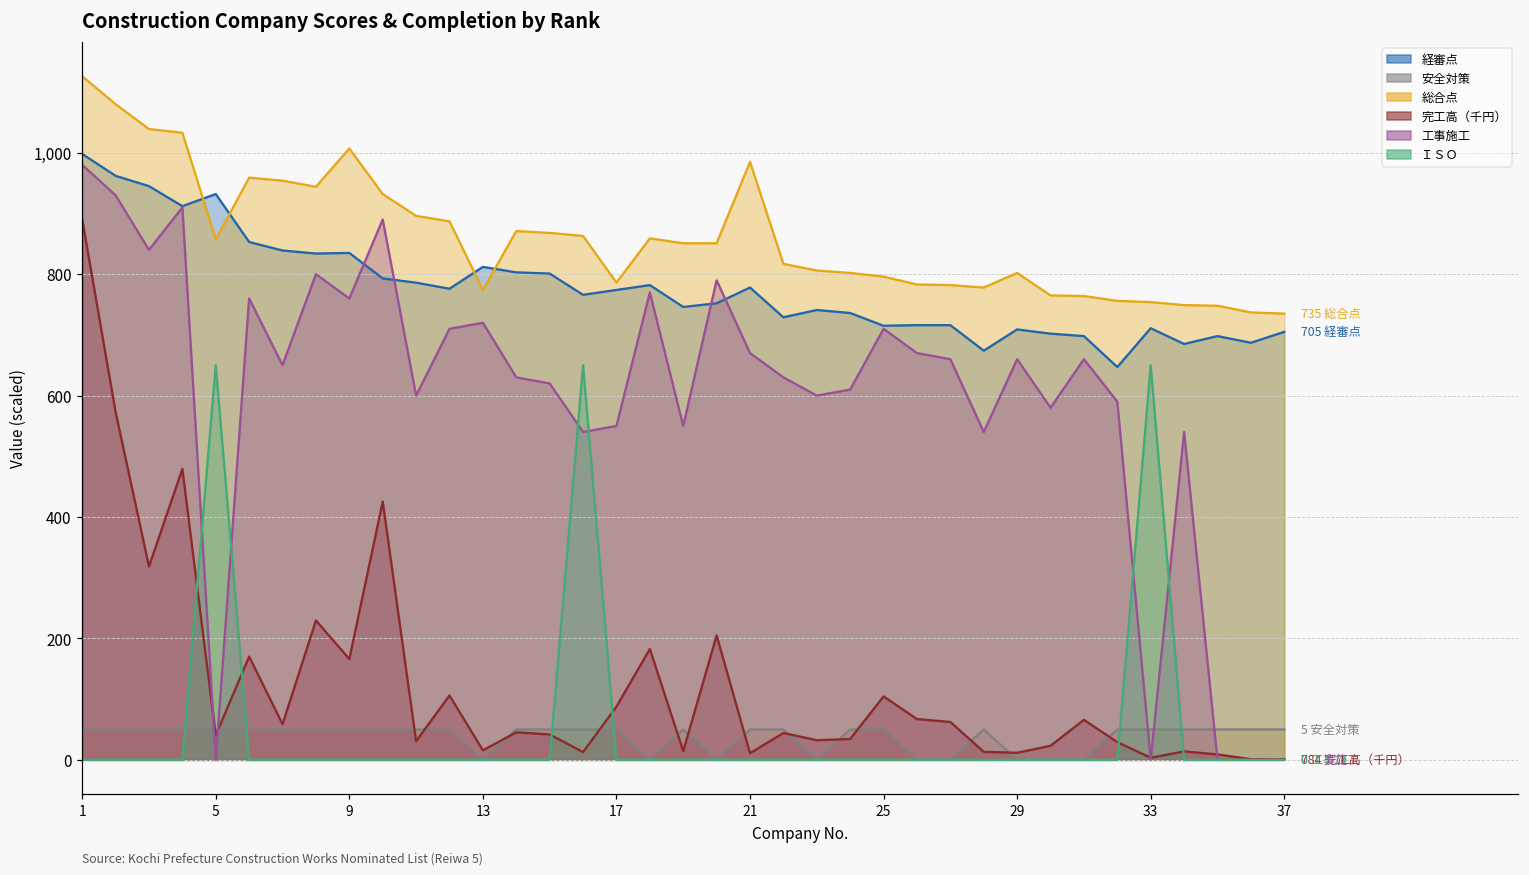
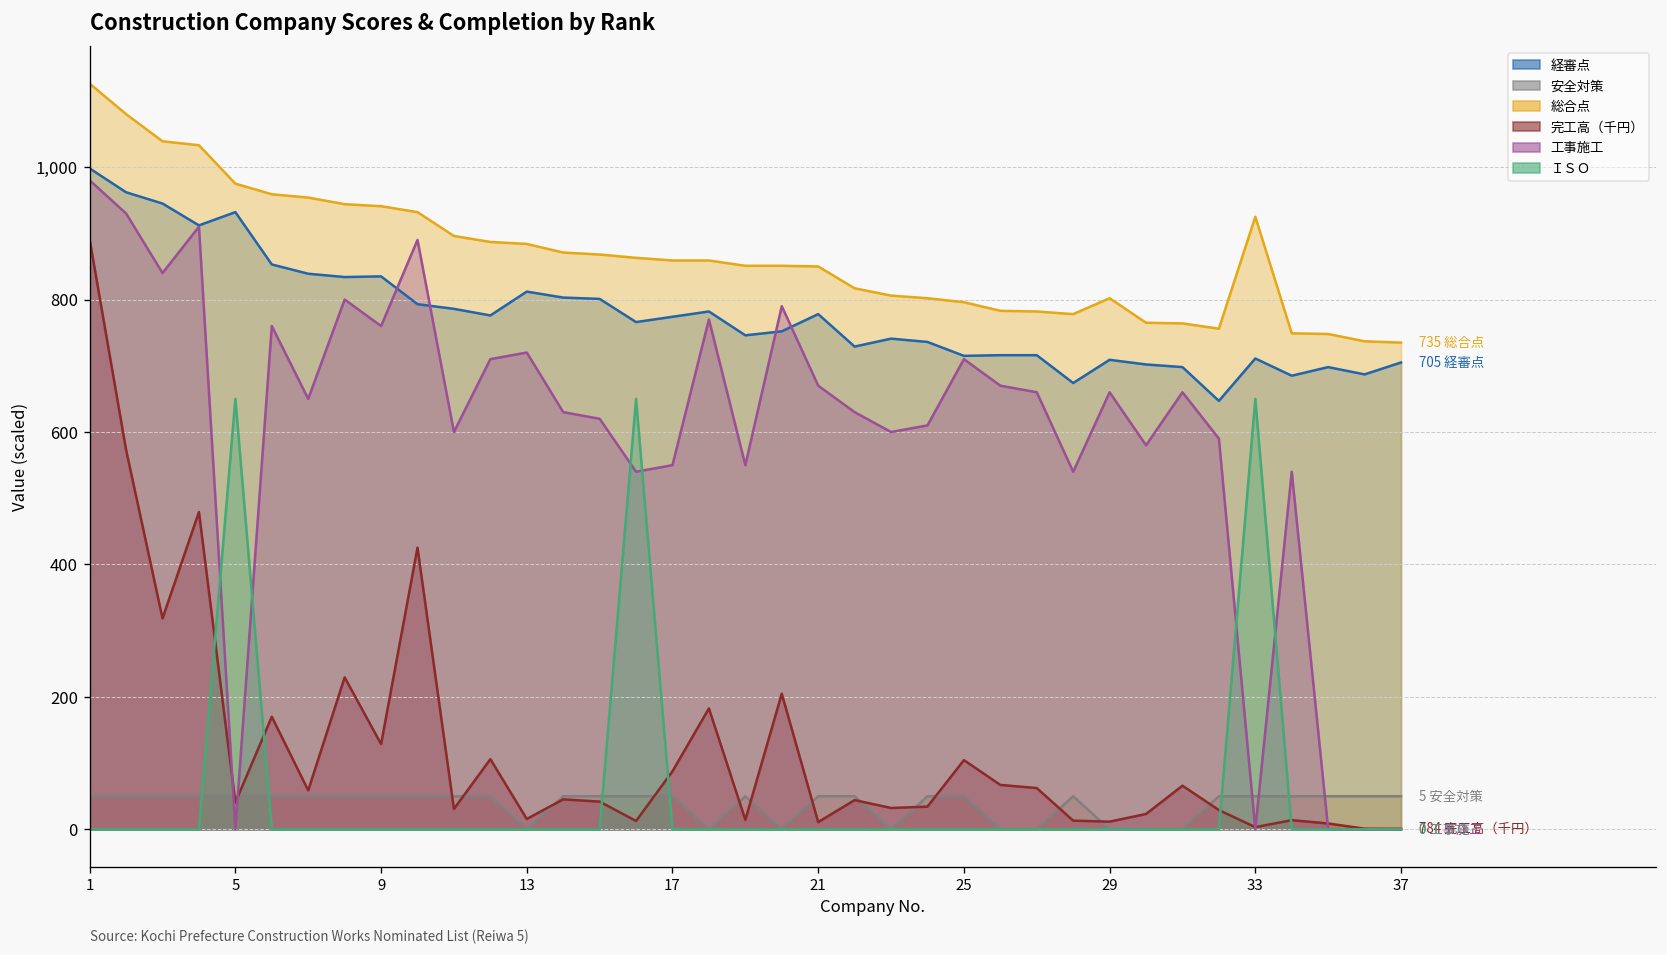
総合点, 5: 860 -> 980
総合点, 9: 1,010 -> 940
完工高（千円）, 9: 170 -> 130
総合点, 13: 770 -> 880
総合点, 17: 790 -> 860
総合点, 21: 990 -> 850
総合点, 33: 750 -> 930
